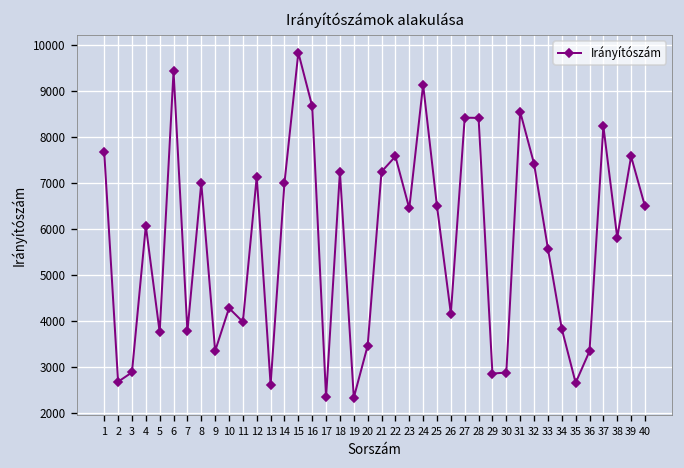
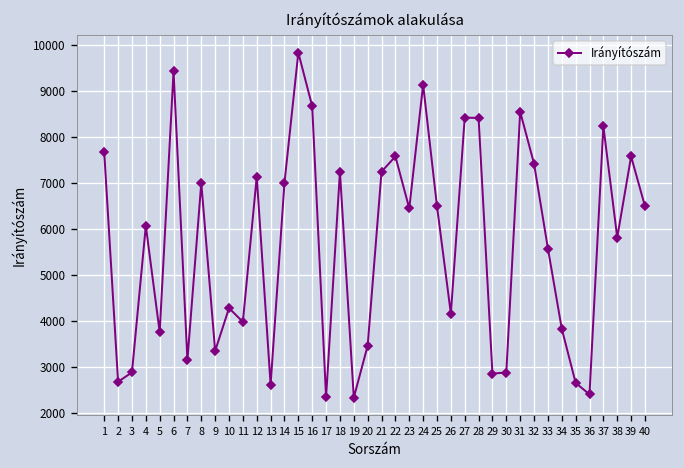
7: 3800 -> 3200
36: 3300 -> 2400
